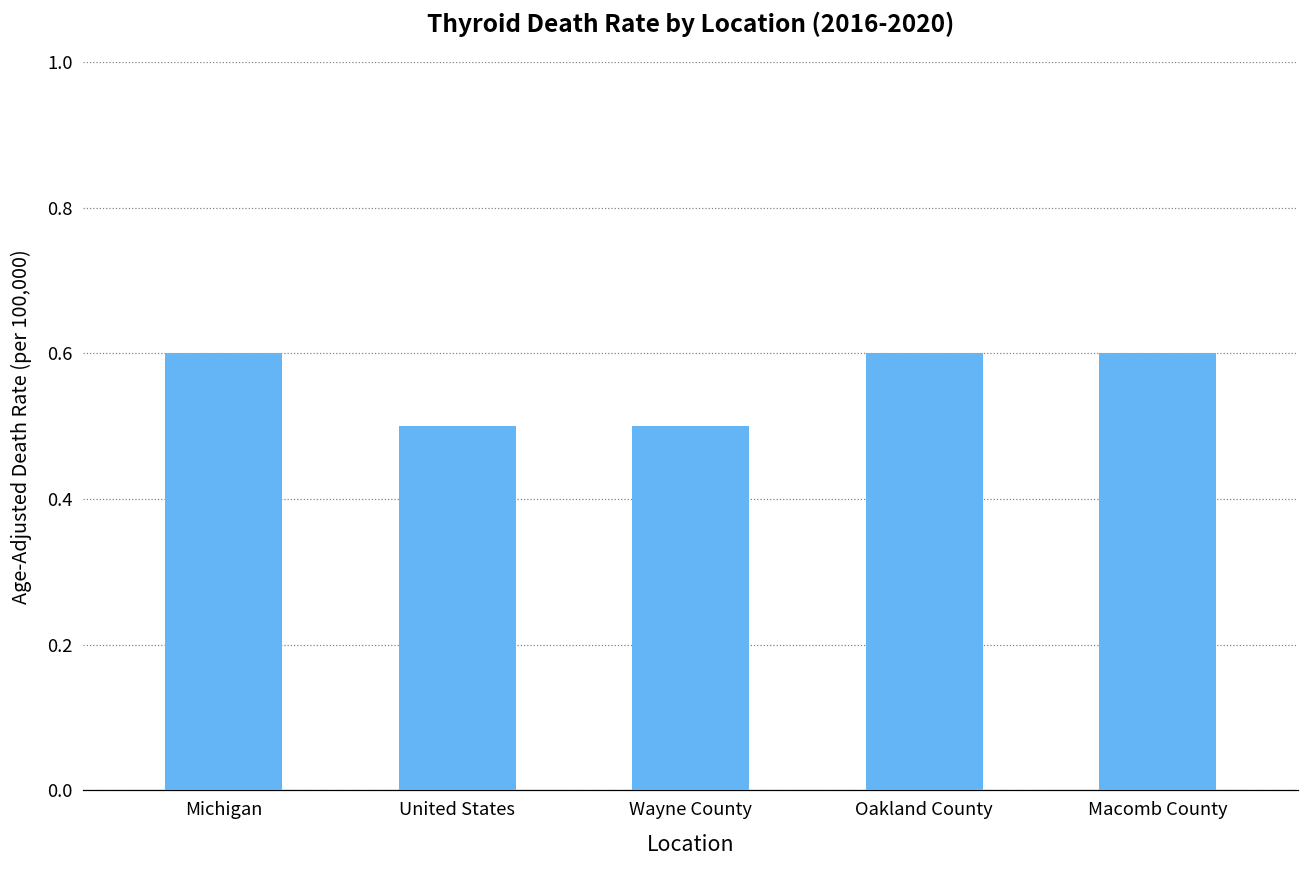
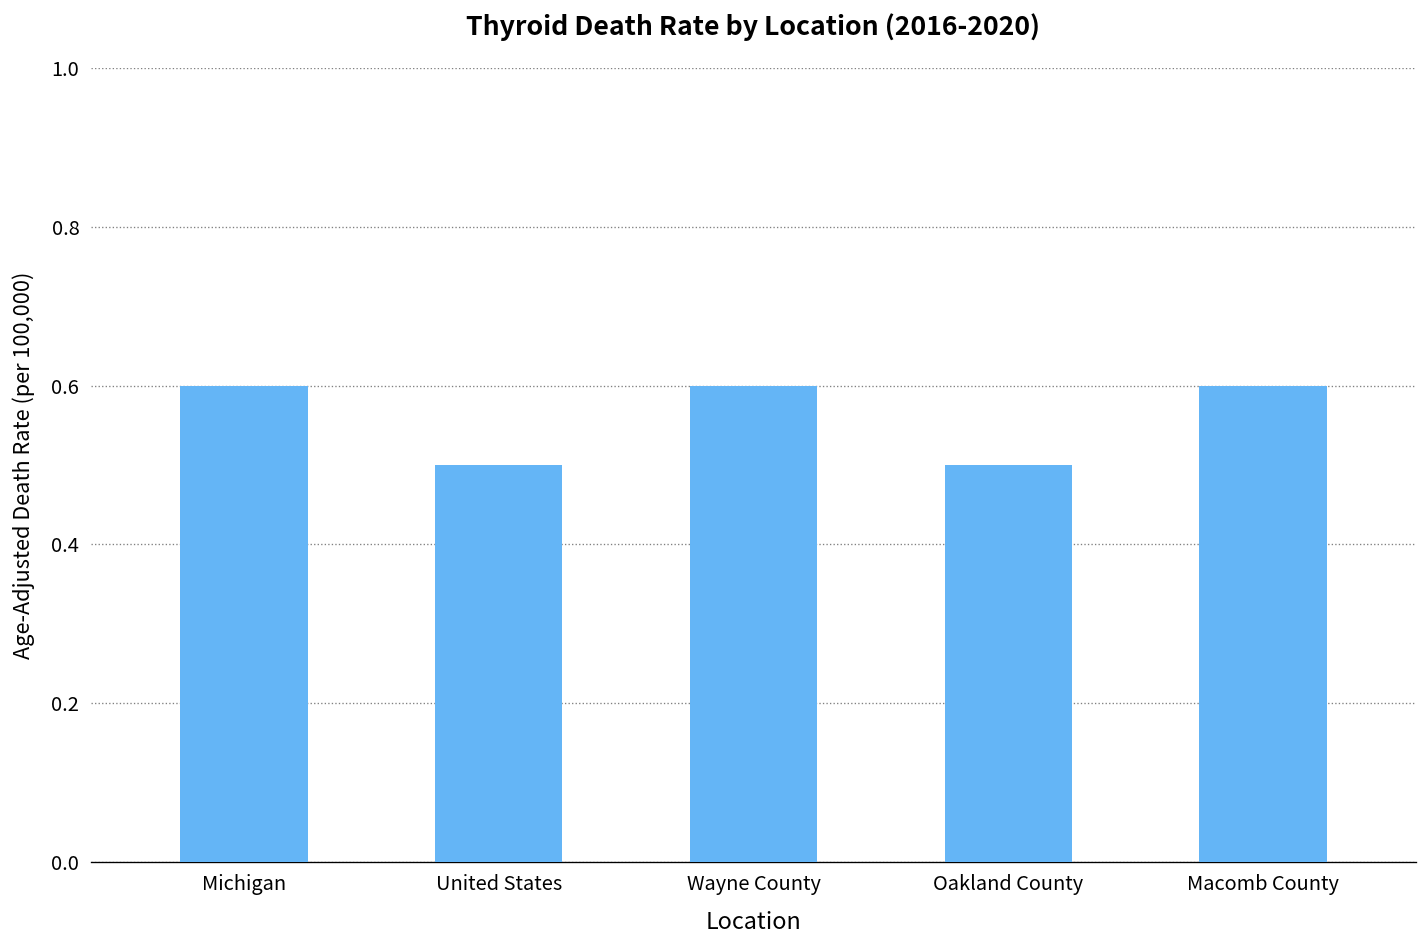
Wayne County: 0.5 -> 0.6
Oakland County: 0.6 -> 0.5
